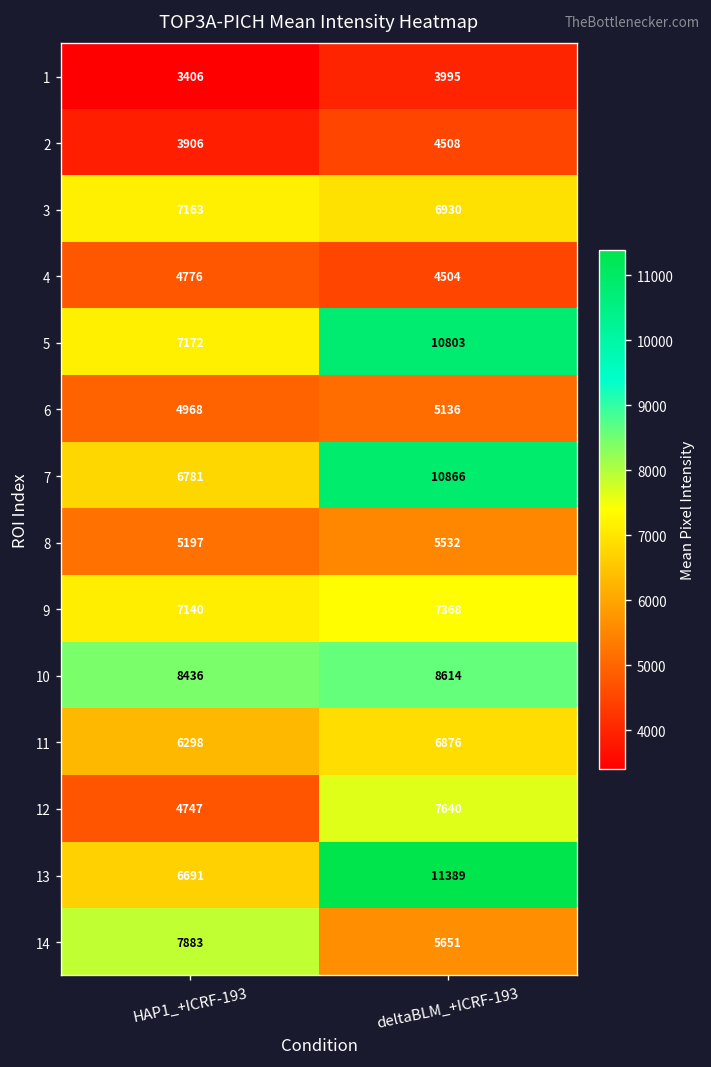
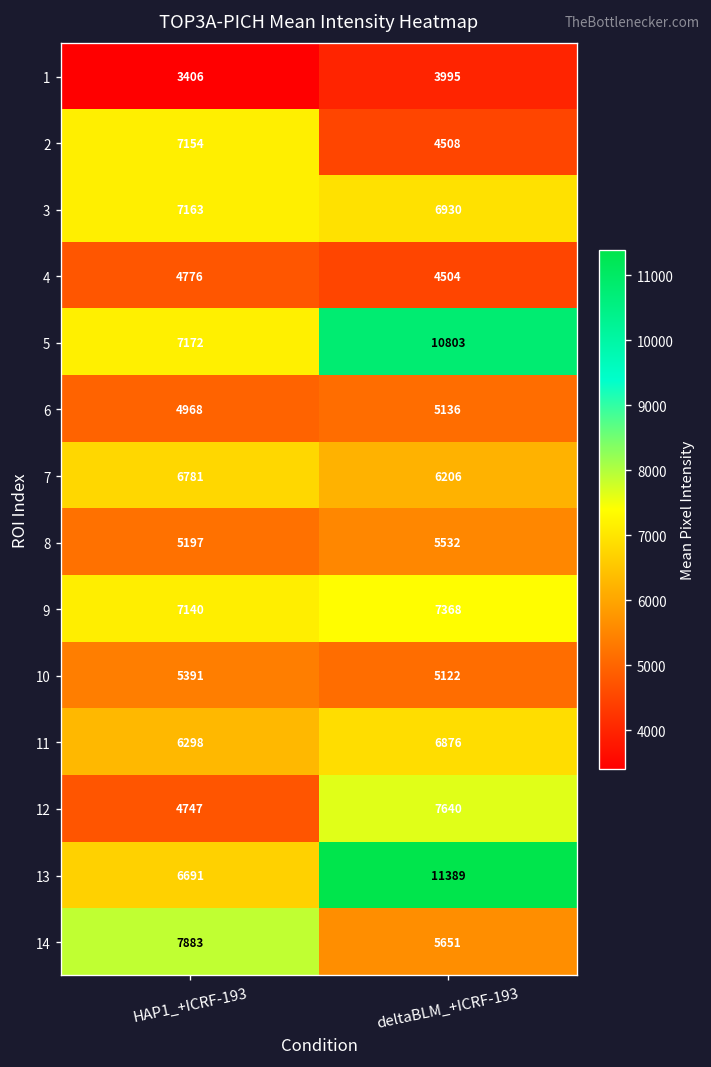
2, HAP1_+ICRF-193: 3906 -> 7154
7, deltaBLM_+ICRF-193: 10866 -> 6206
10, HAP1_+ICRF-193: 8436 -> 5391
10, deltaBLM_+ICRF-193: 8614 -> 5122
